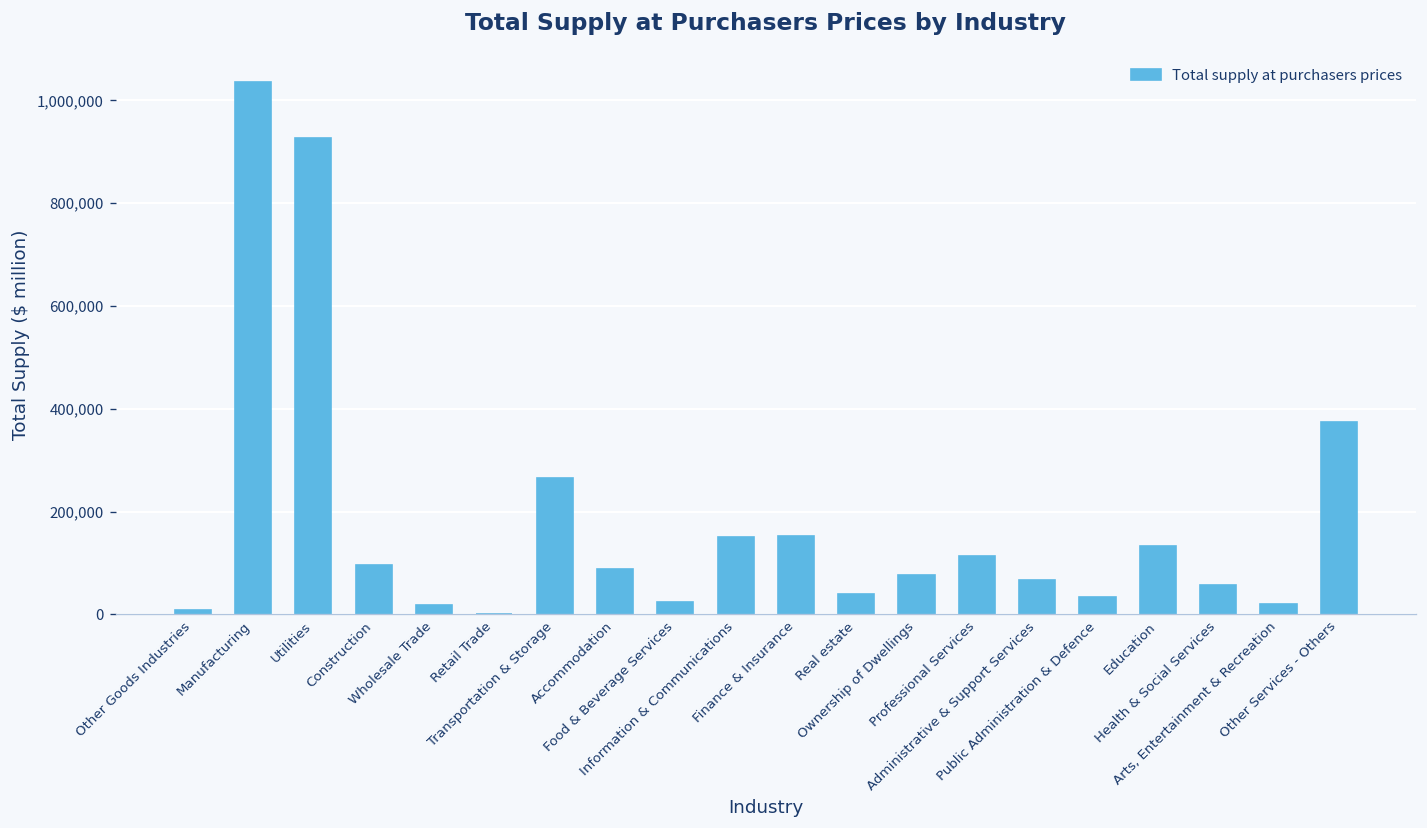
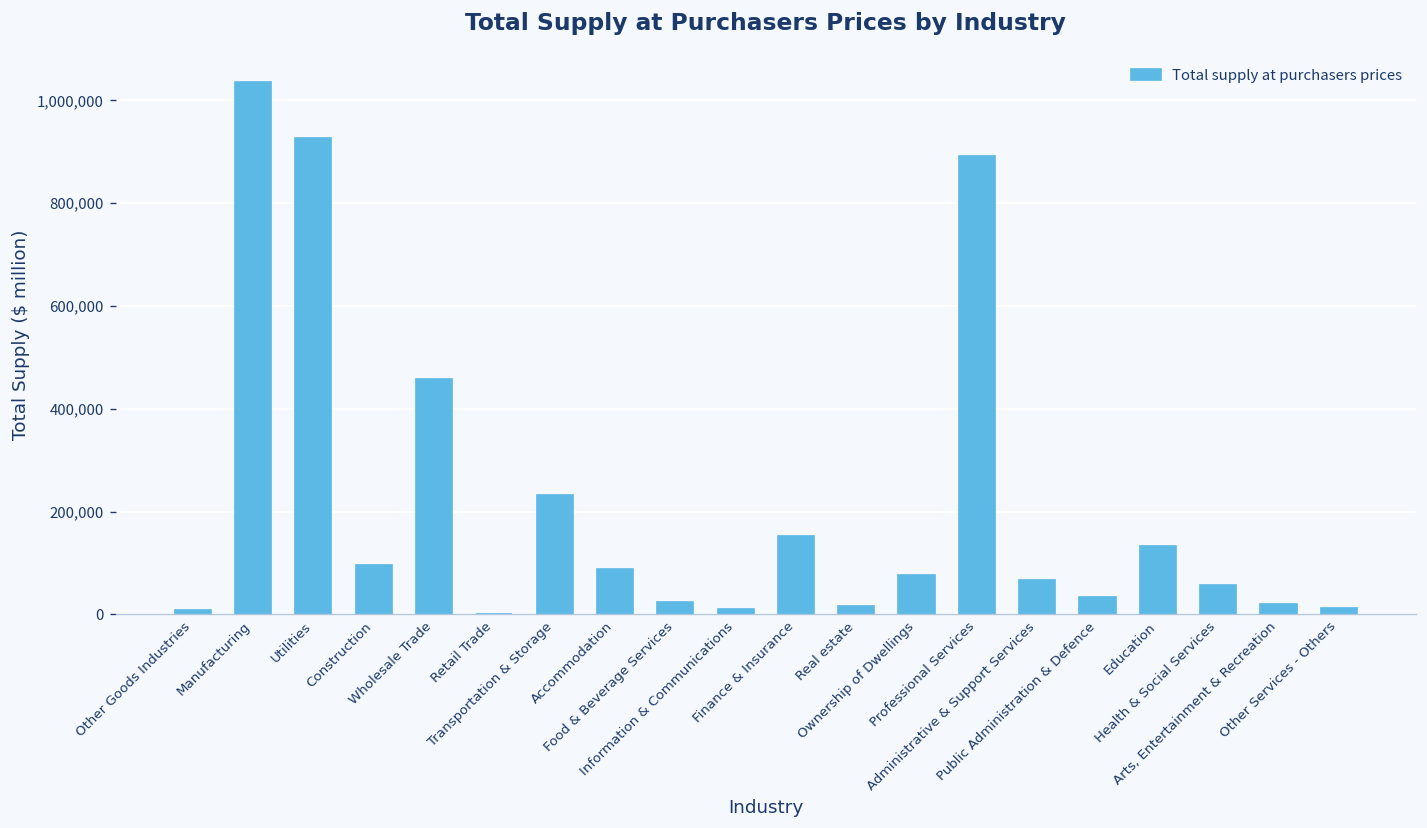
Wholesale Trade: 20,000 -> 460,000
Transportation & Storage: 270,000 -> 230,000
Information & Communications: 150,000 -> 10,000
Real estate: 40,000 -> 20,000
Professional Services: 110,000 -> 890,000
Other Services - Others: 370,000 -> 10,000
